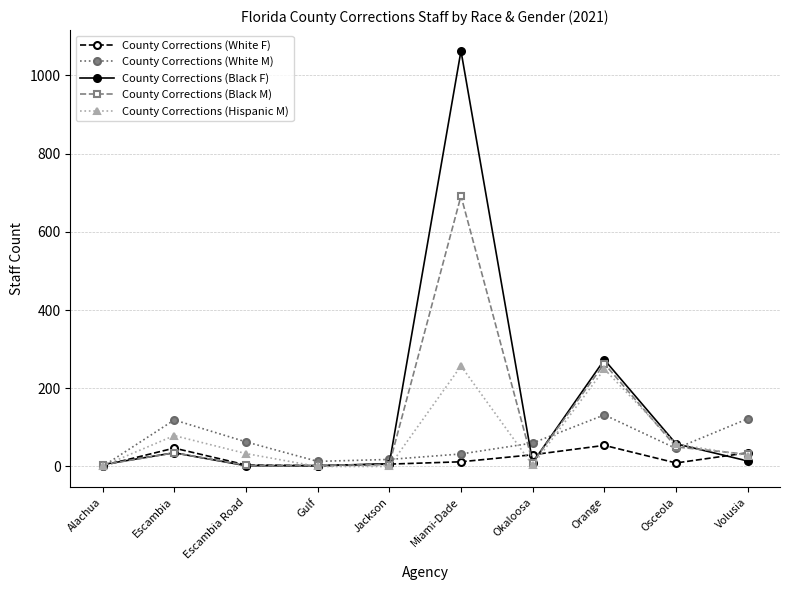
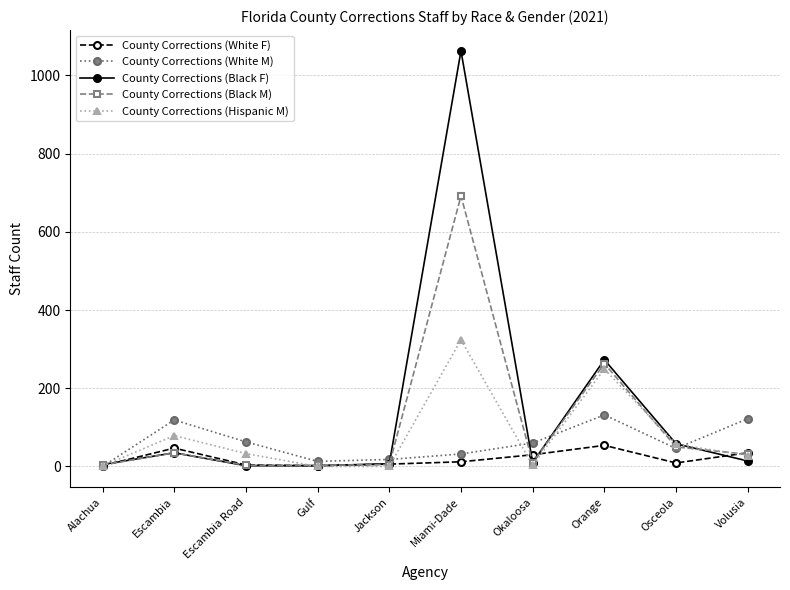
County Corrections (Hispanic M), Miami-Dade: 260 -> 320
